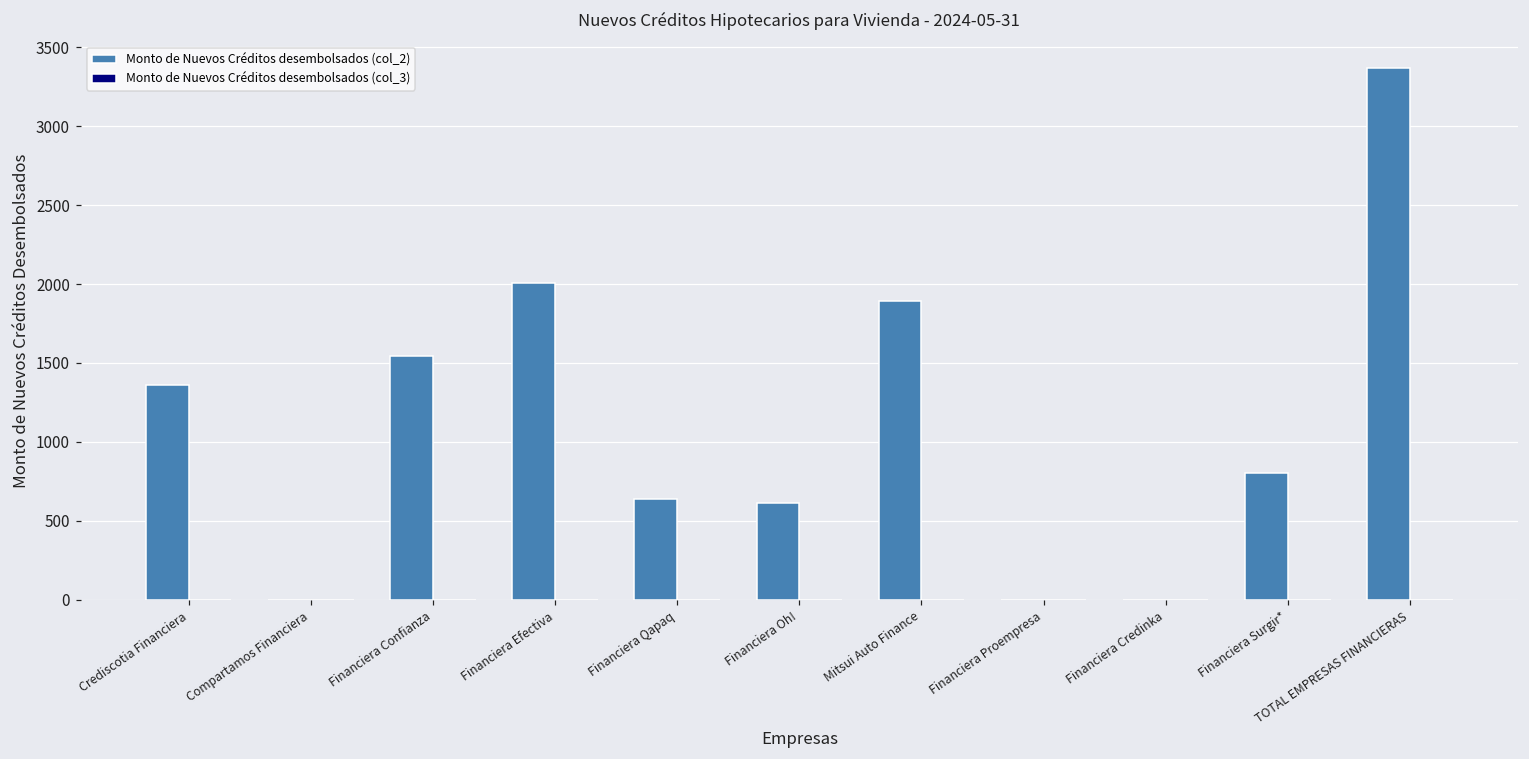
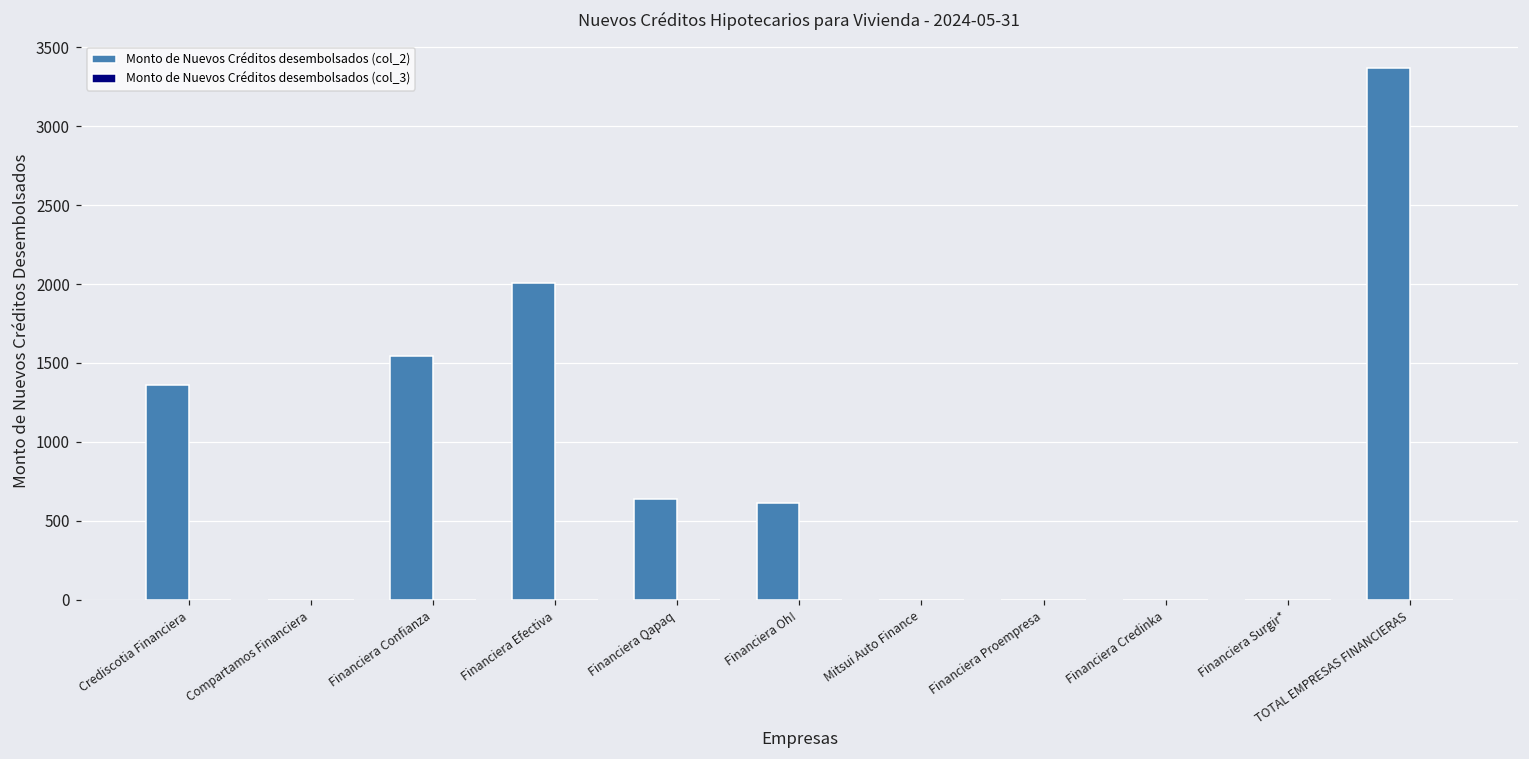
Monto de Nuevos Créditos desembolsados (col_2), Mitsui Auto Finance: 1890 -> 0
Monto de Nuevos Créditos desembolsados (col_2), Financiera Surgir*: 800 -> 0
